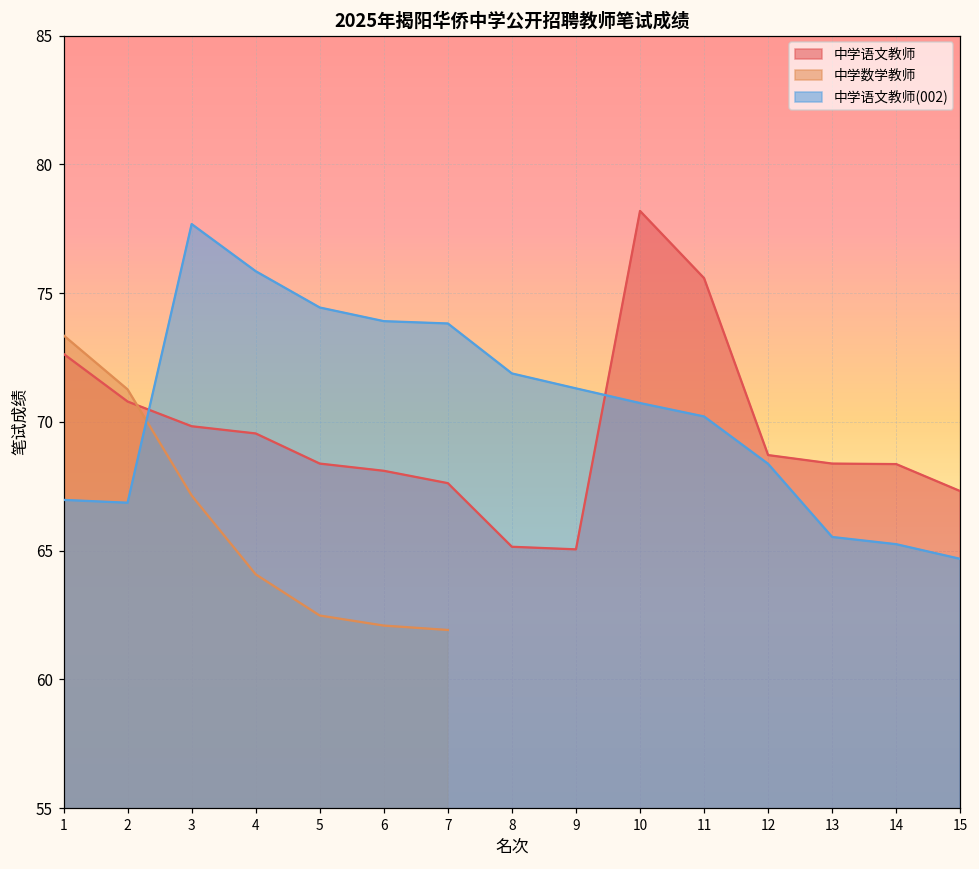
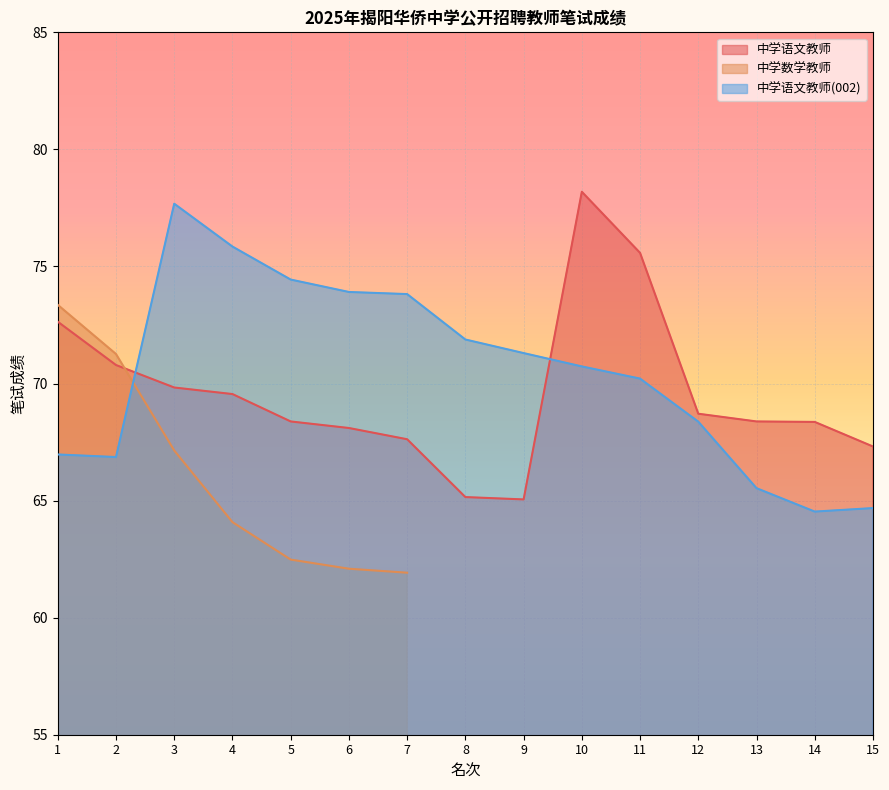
中学语文教师(002), 14: 65.3 -> 64.5
